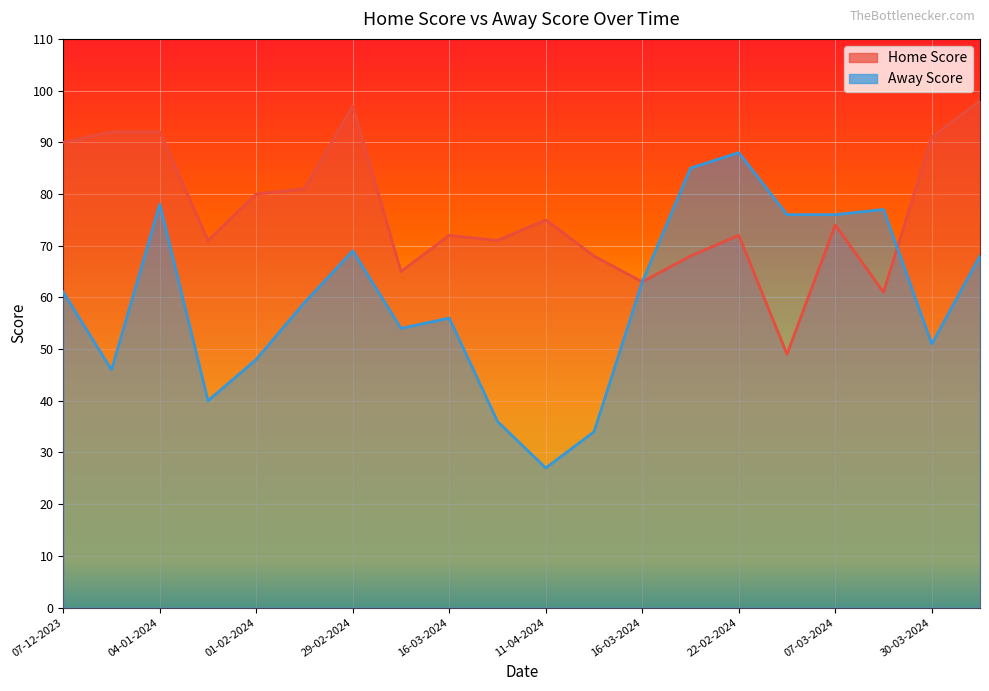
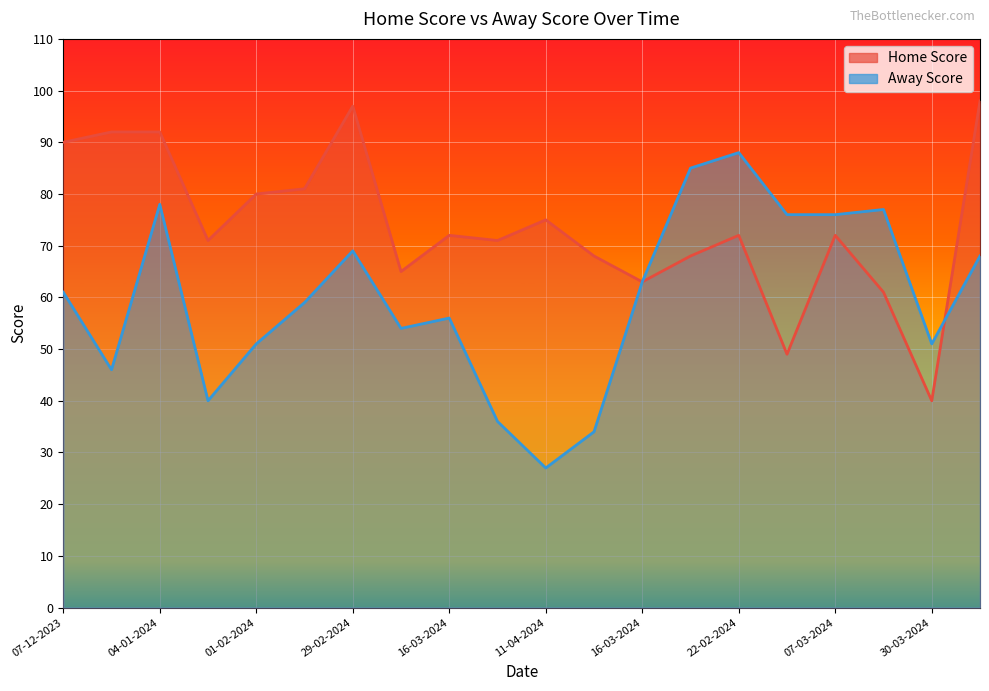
Away Score, 01-02-2024: 48 -> 51
Home Score, 07-03-2024: 74 -> 72
Home Score, 30-03-2024: 91 -> 40
